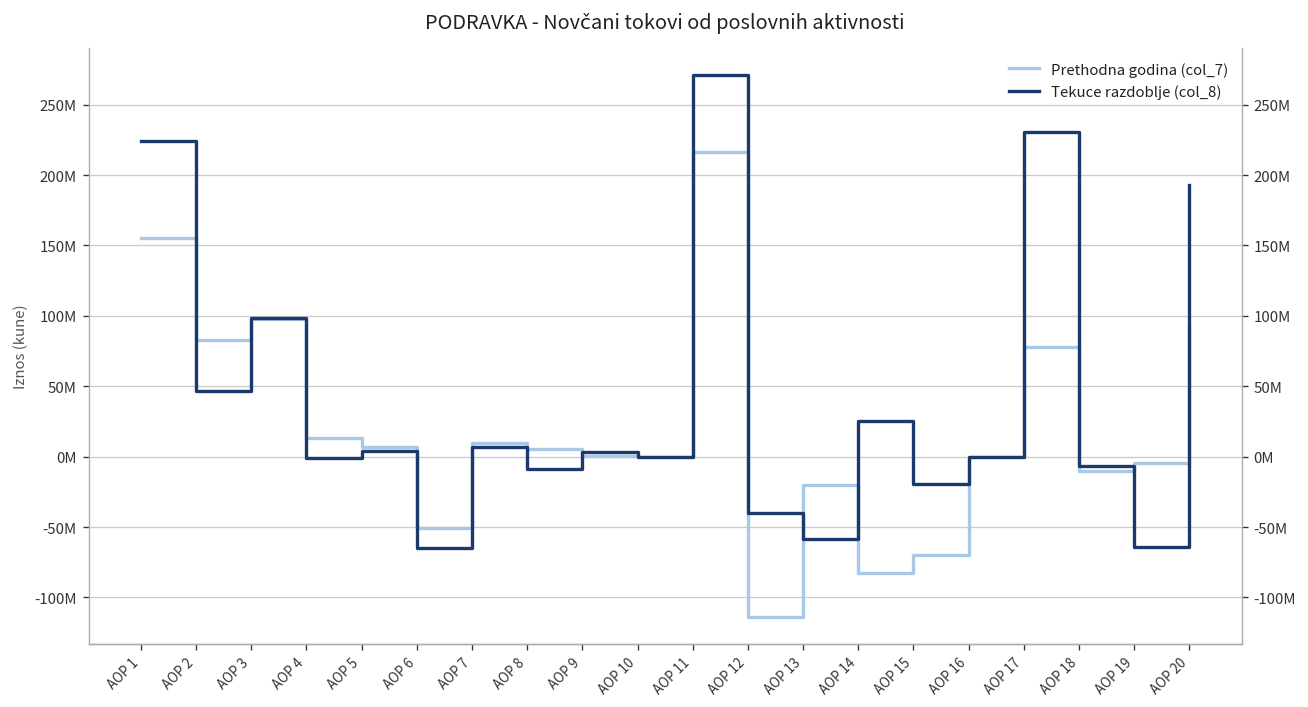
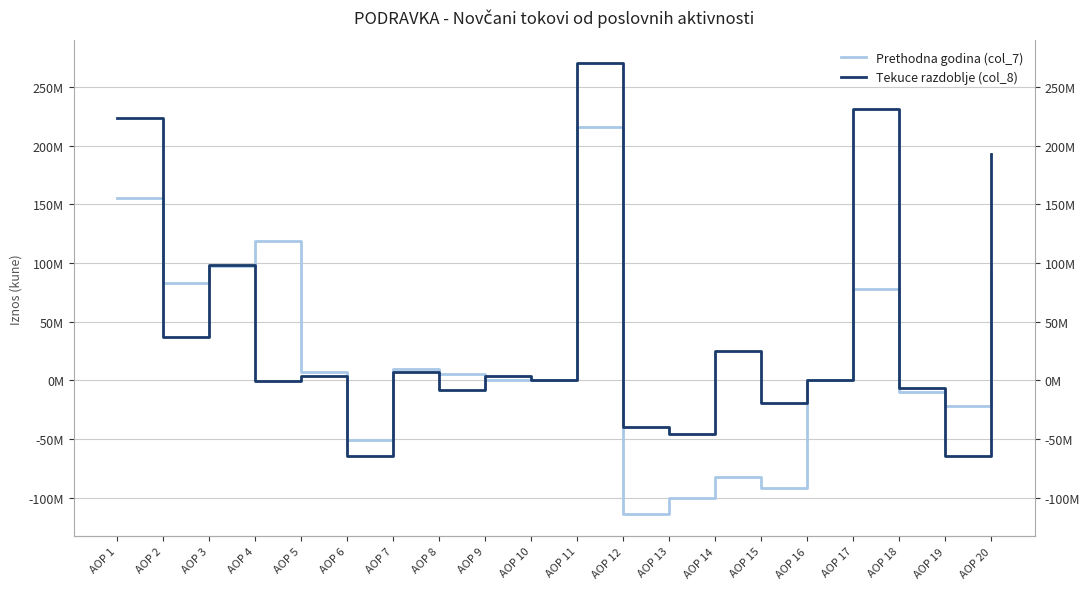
Tekuce razdoblje (col_8), AOP 2: 47000000 -> 37000000
Prethodna godina (col_7), AOP 4: 13000000 -> 119000000
Prethodna godina (col_7), AOP 13: -20000000 -> -100000000
Tekuce razdoblje (col_8), AOP 13: -58000000 -> -46000000
Prethodna godina (col_7), AOP 15: -70000000 -> -91000000
Prethodna godina (col_7), AOP 19: -4000000 -> -22000000
